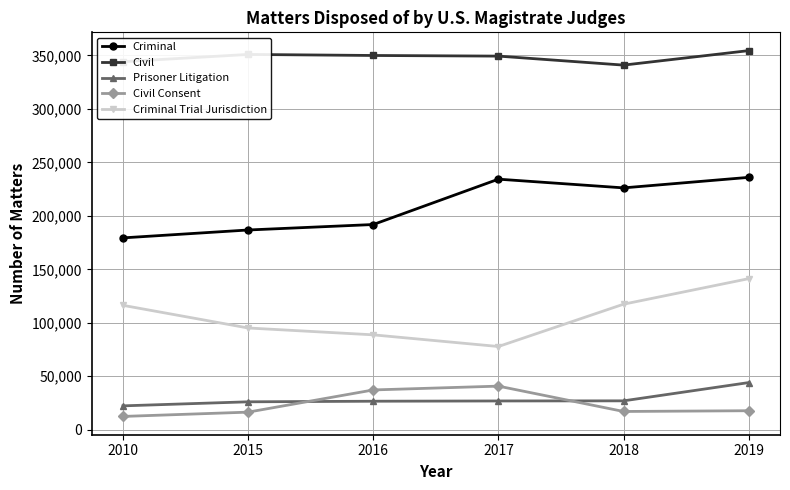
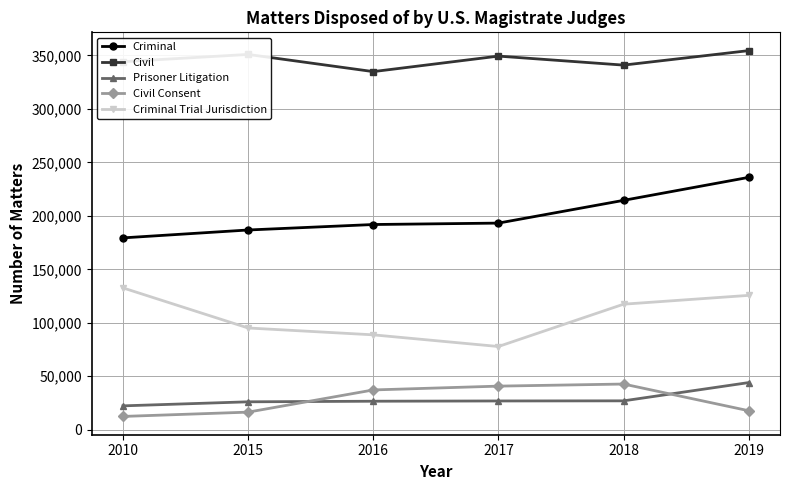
Criminal Trial Jurisdiction, 2010: 116,000 -> 133,000
Civil, 2016: 350,000 -> 335,000
Criminal, 2017: 234,000 -> 193,000
Criminal, 2018: 226,000 -> 214,000
Civil Consent, 2018: 17,000 -> 43,000
Criminal Trial Jurisdiction, 2019: 141,000 -> 126,000
